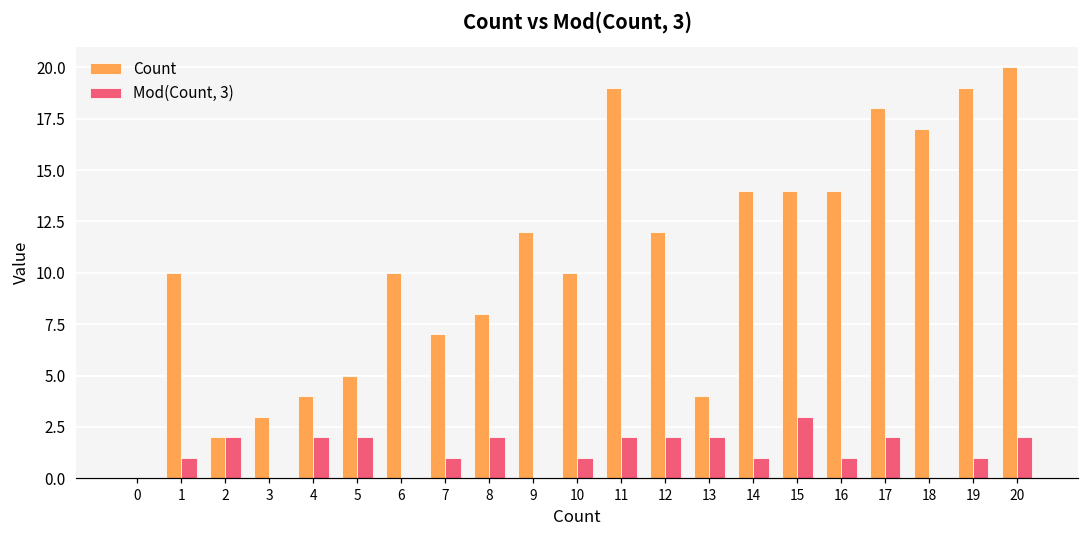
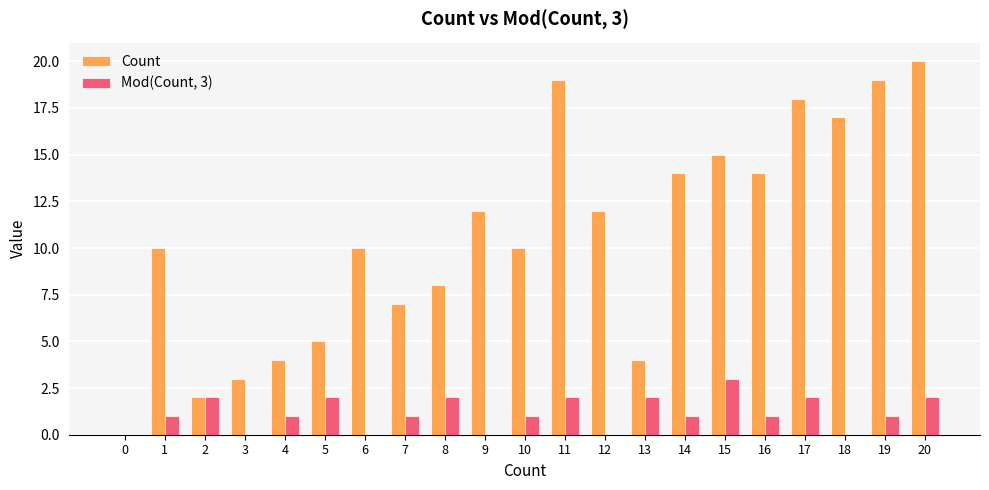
Mod(Count, 3), 4: 2 -> 1
Mod(Count, 3), 12: 2 -> 0
Count, 15: 14 -> 15
